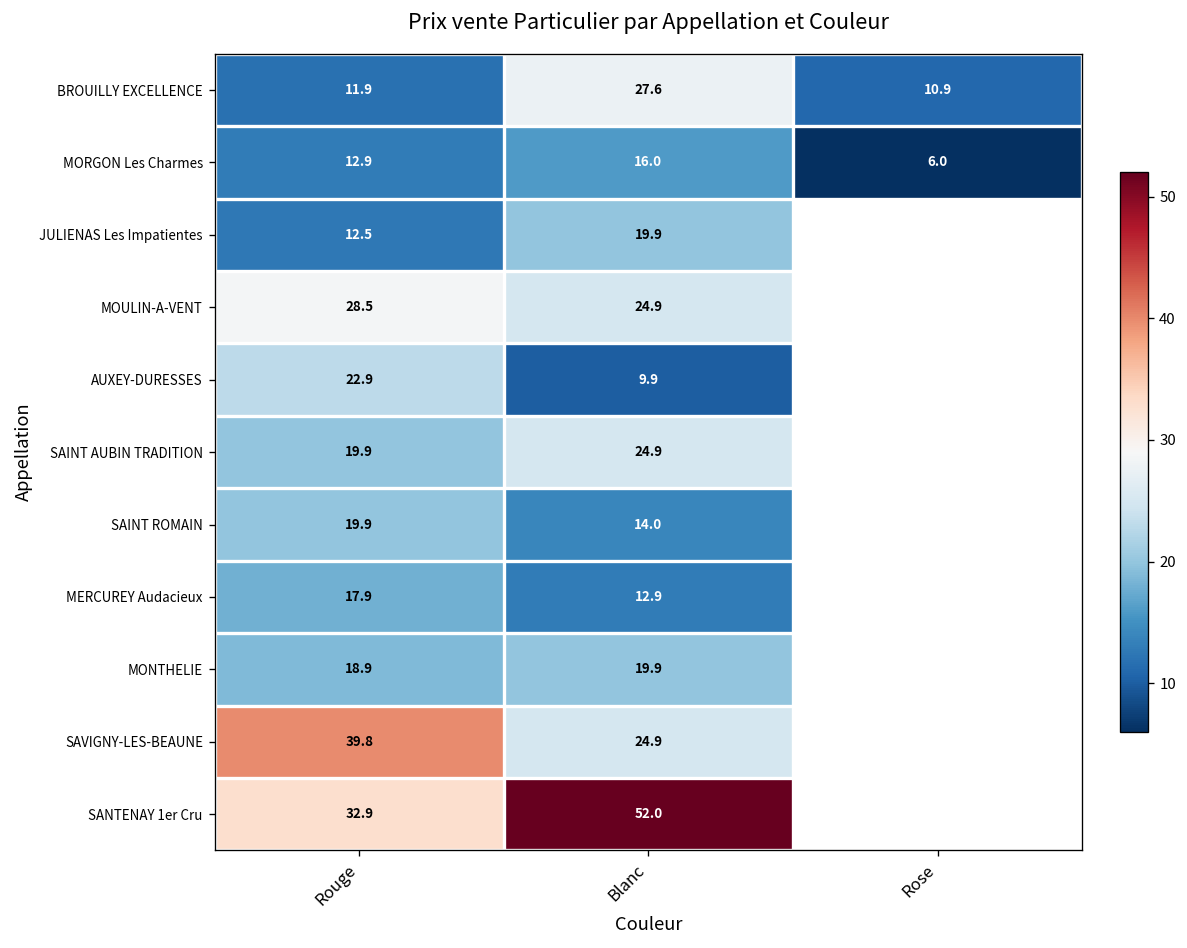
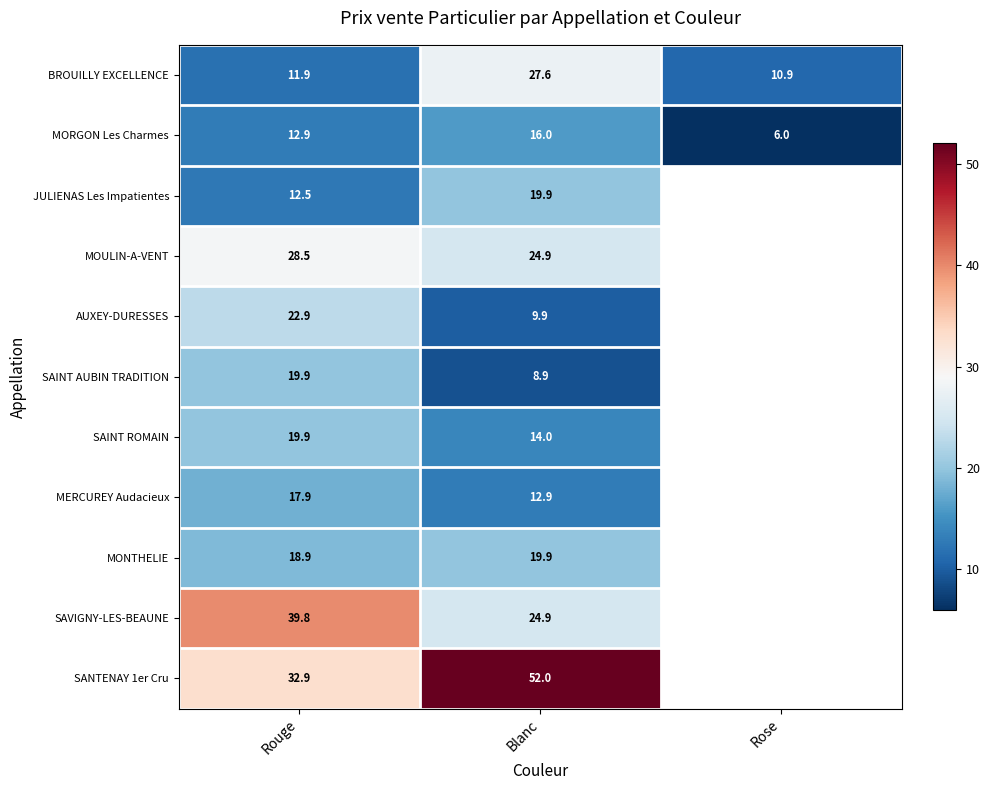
SAINT AUBIN TRADITION, Blanc: 24.9 -> 8.9
